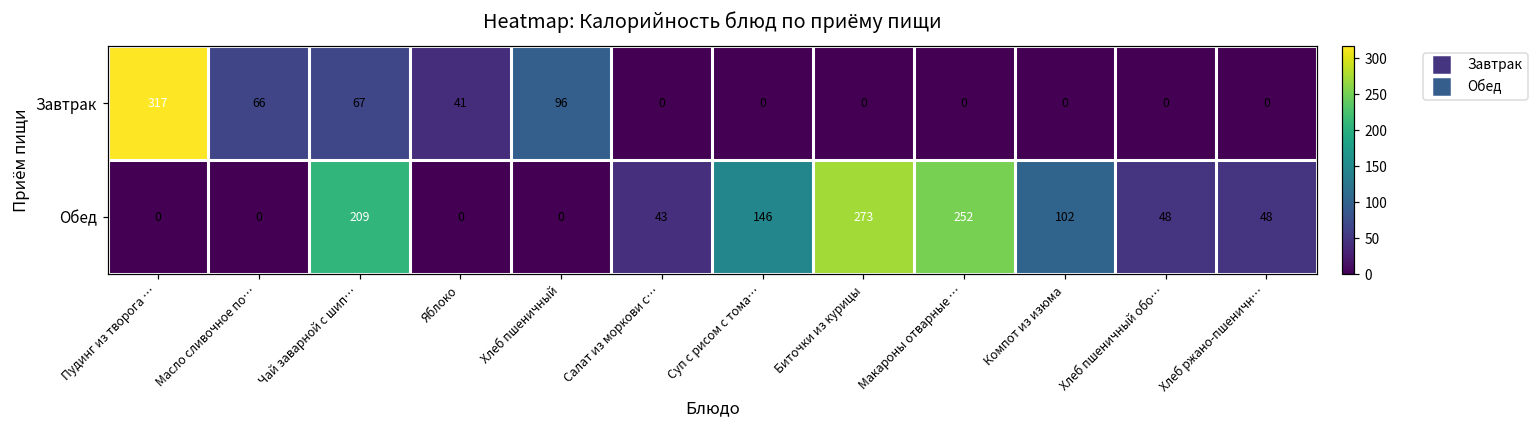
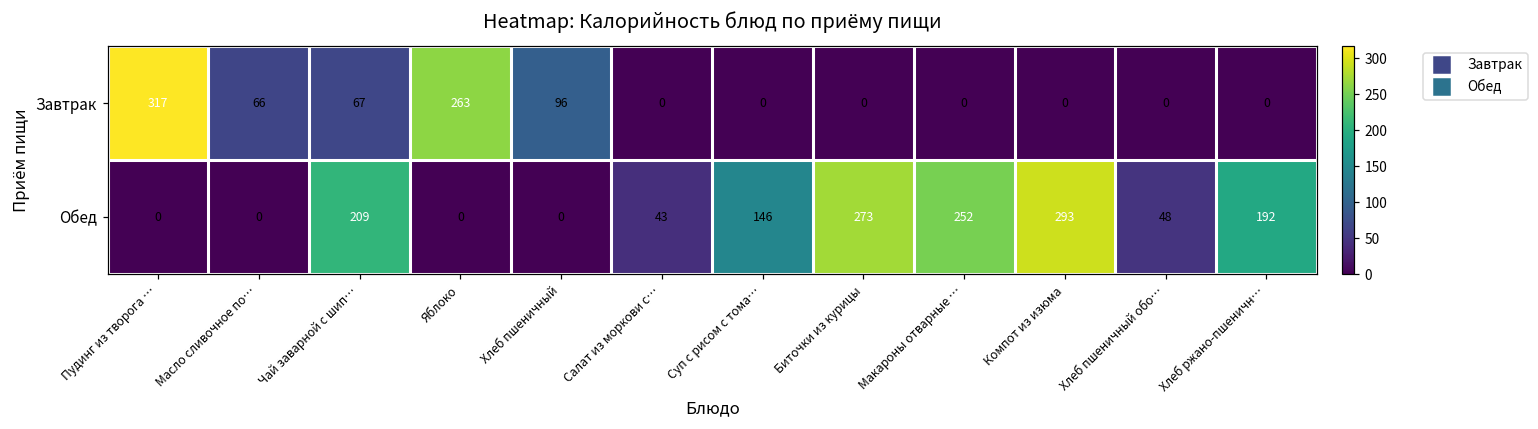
Завтрак, Яблоко: 41 -> 263
Обед, Компот из изюма: 102 -> 293
Обед, Хлеб ржано-пшеничн…: 48 -> 192
